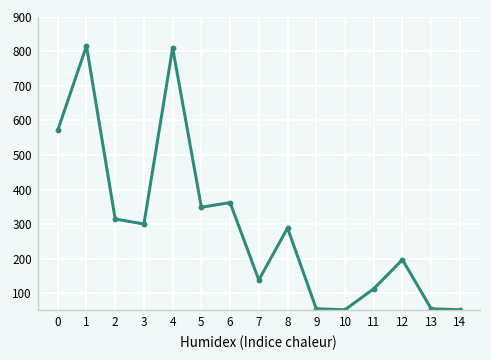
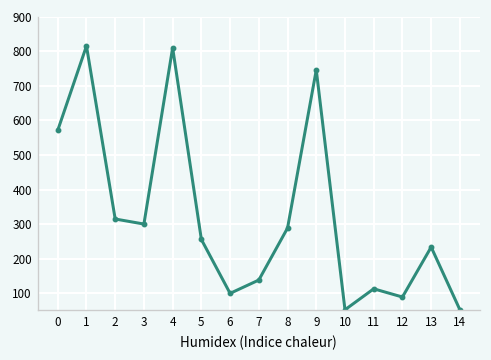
5: 350 -> 260
6: 360 -> 100
9: 50 -> 750
12: 200 -> 90
13: 50 -> 230
